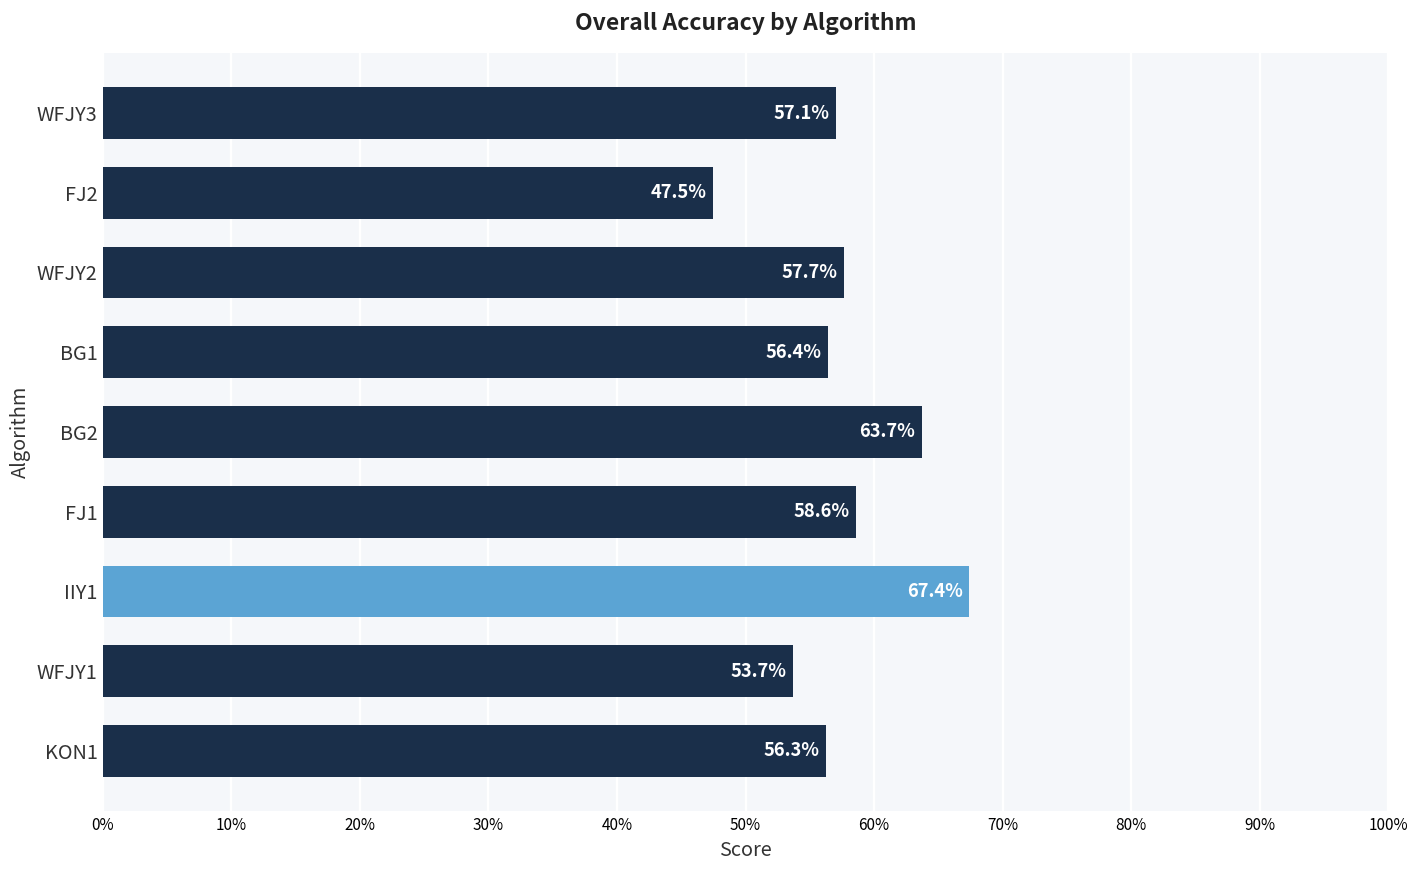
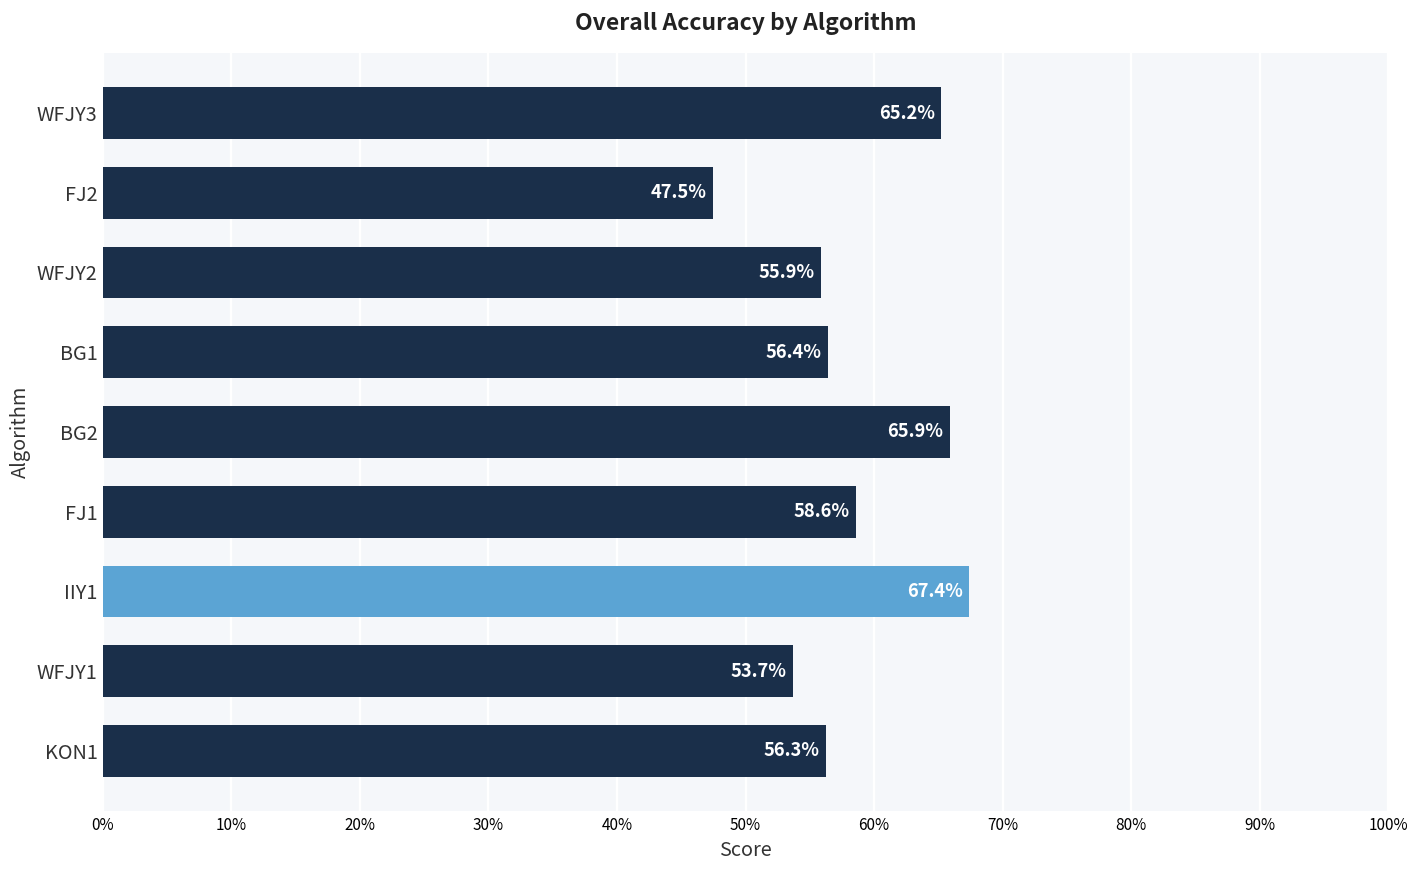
WFJY3: 57.1% -> 65.2%
WFJY2: 57.7% -> 55.9%
BG2: 63.7% -> 65.9%
